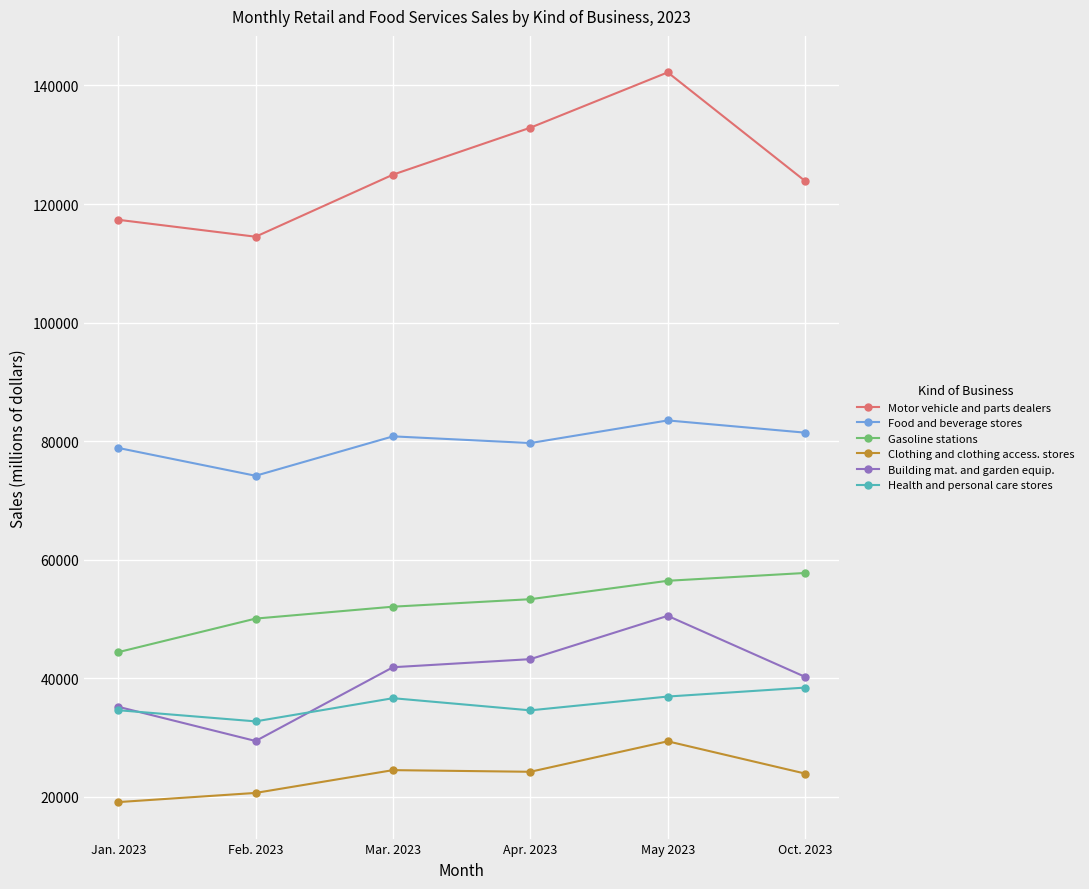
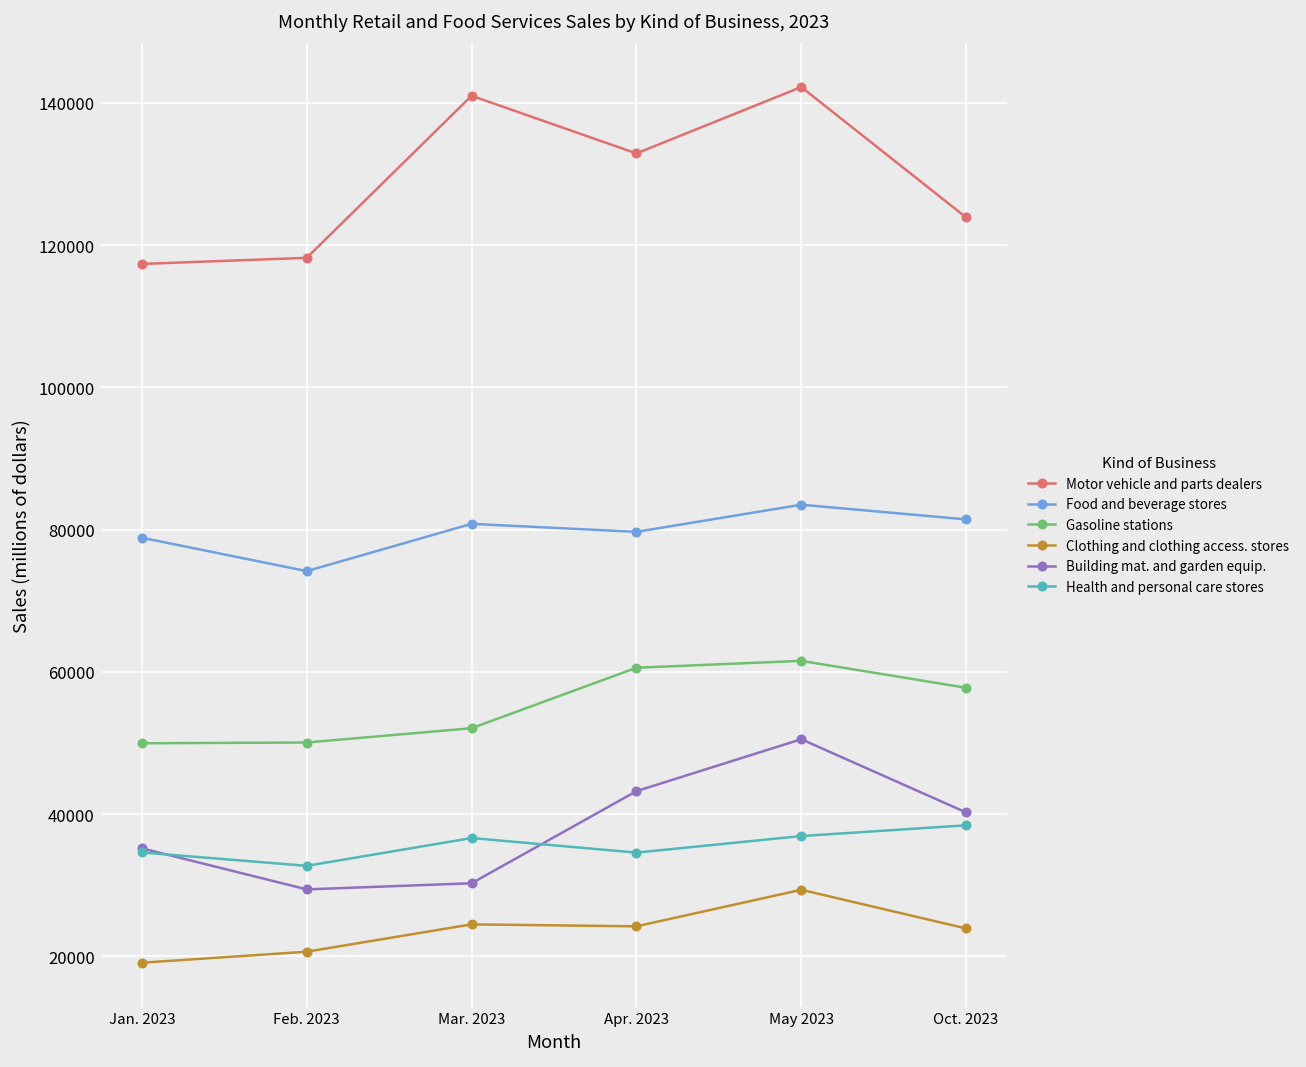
Gasoline stations, Jan. 2023: 44000 -> 50000
Motor vehicle and parts dealers, Feb. 2023: 114000 -> 118000
Motor vehicle and parts dealers, Mar. 2023: 125000 -> 141000
Building mat. and garden equip., Mar. 2023: 42000 -> 30000
Gasoline stations, Apr. 2023: 53000 -> 61000
Gasoline stations, May 2023: 56000 -> 62000
